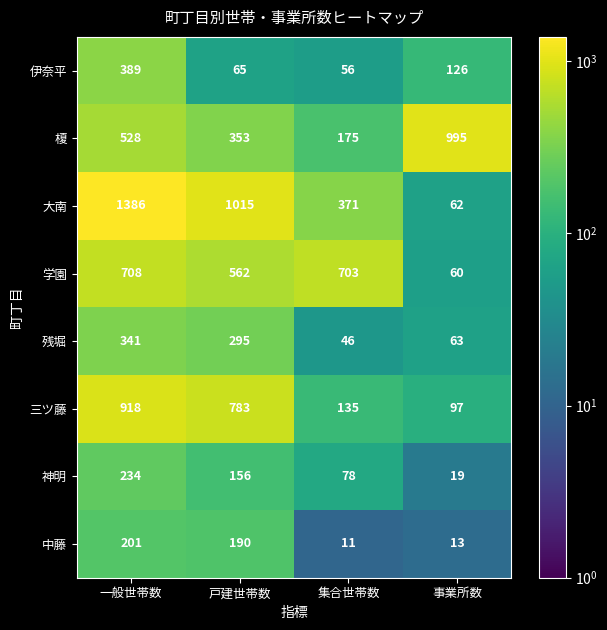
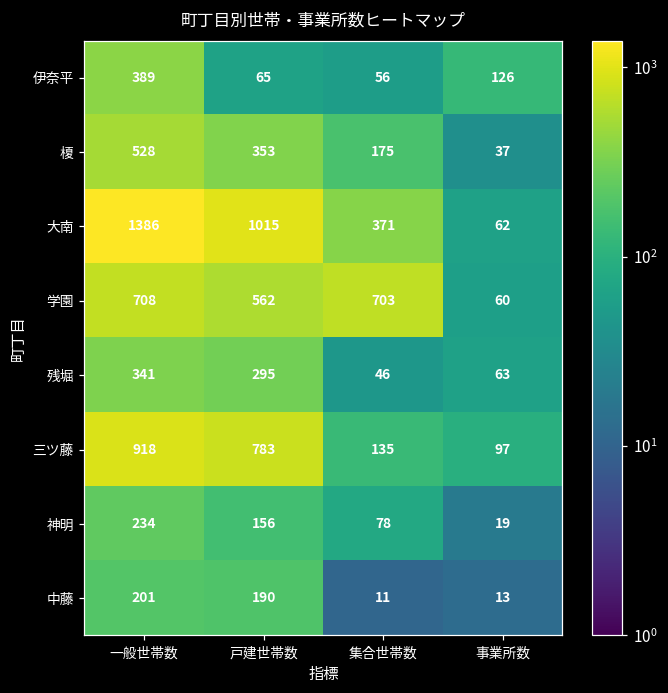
榎, 事業所数: 995 -> 37
